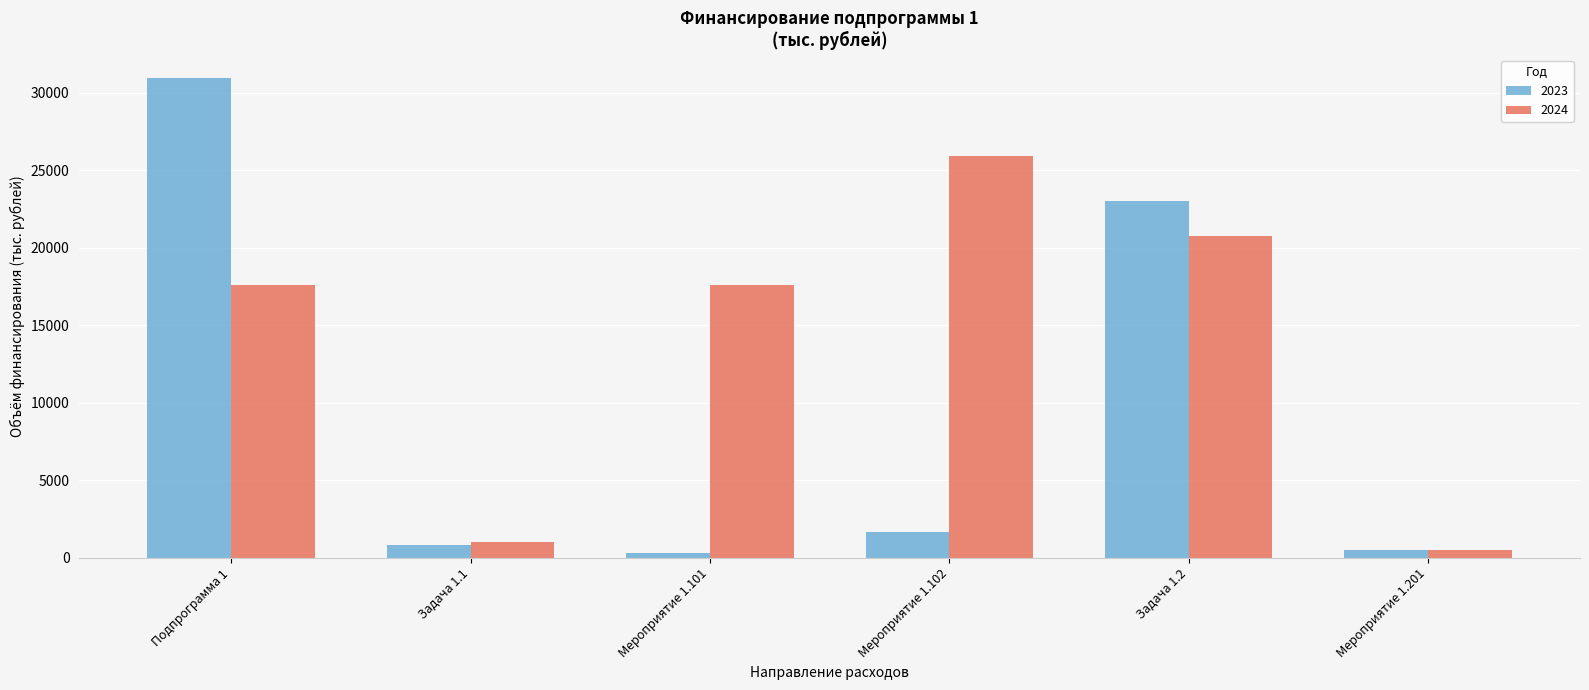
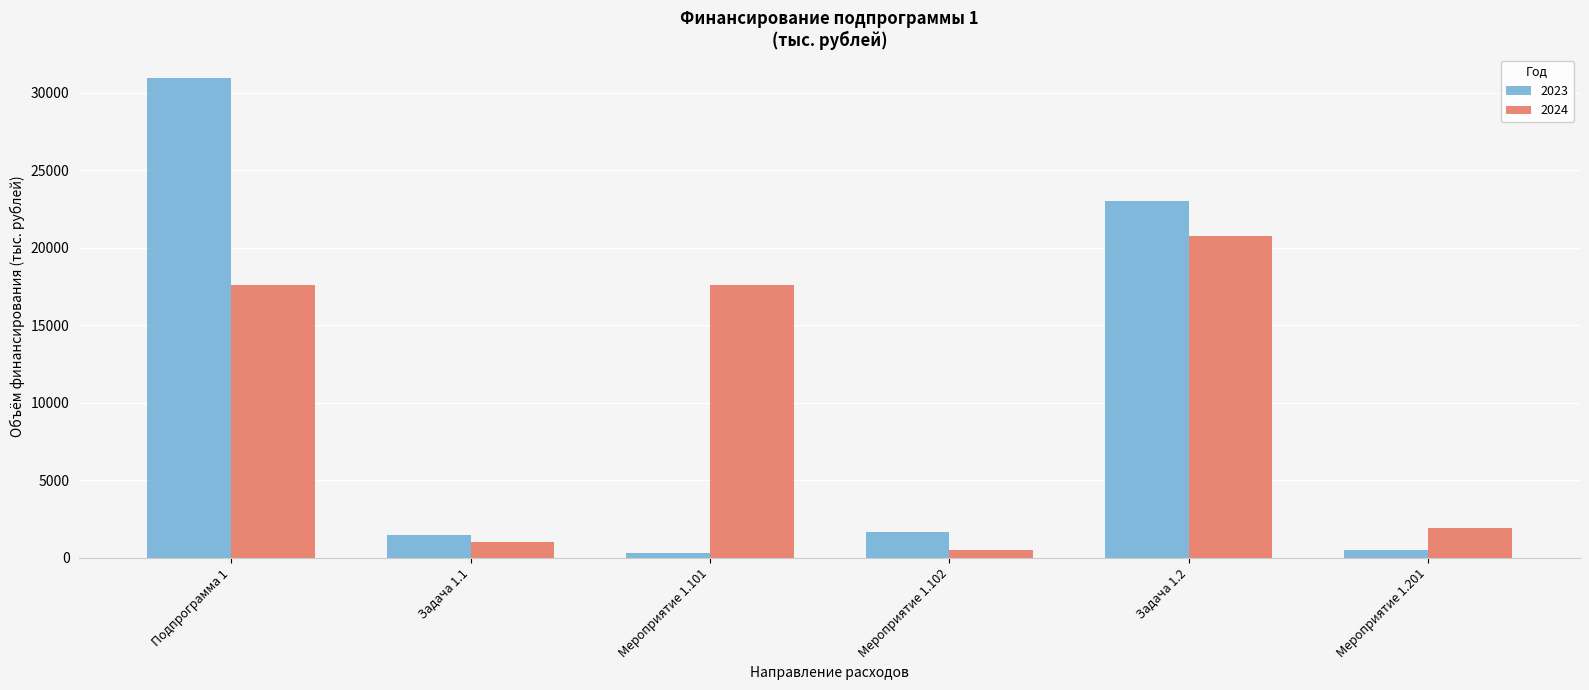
2023, Задача 1.1: 900 -> 1500
2024, Мероприятие 1.102: 25900 -> 500
2024, Мероприятие 1.201: 500 -> 1900
